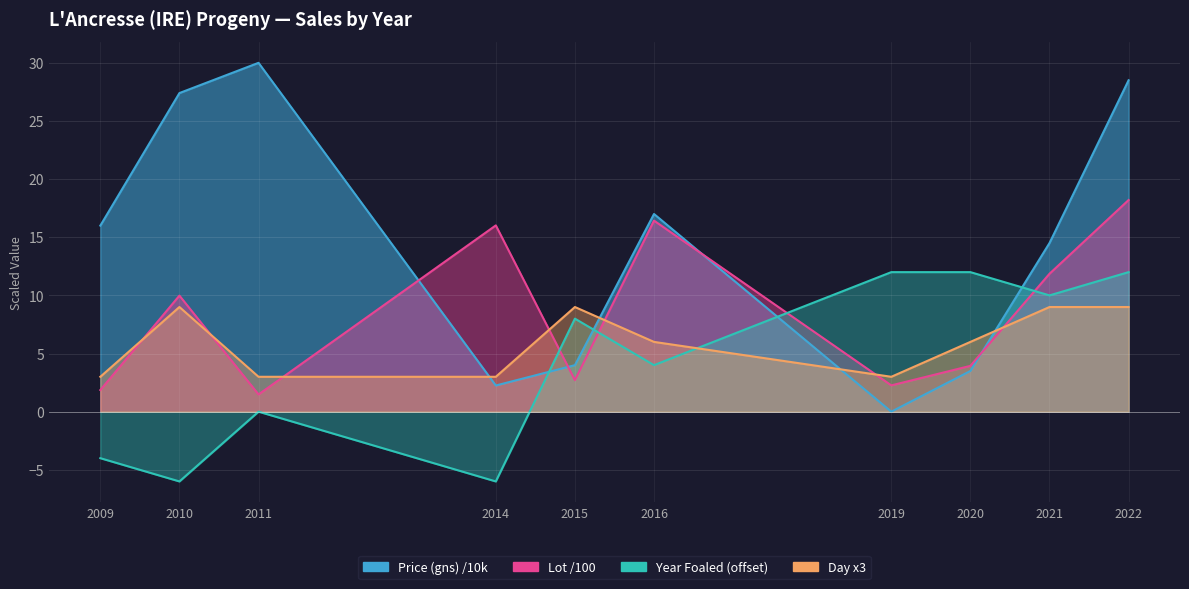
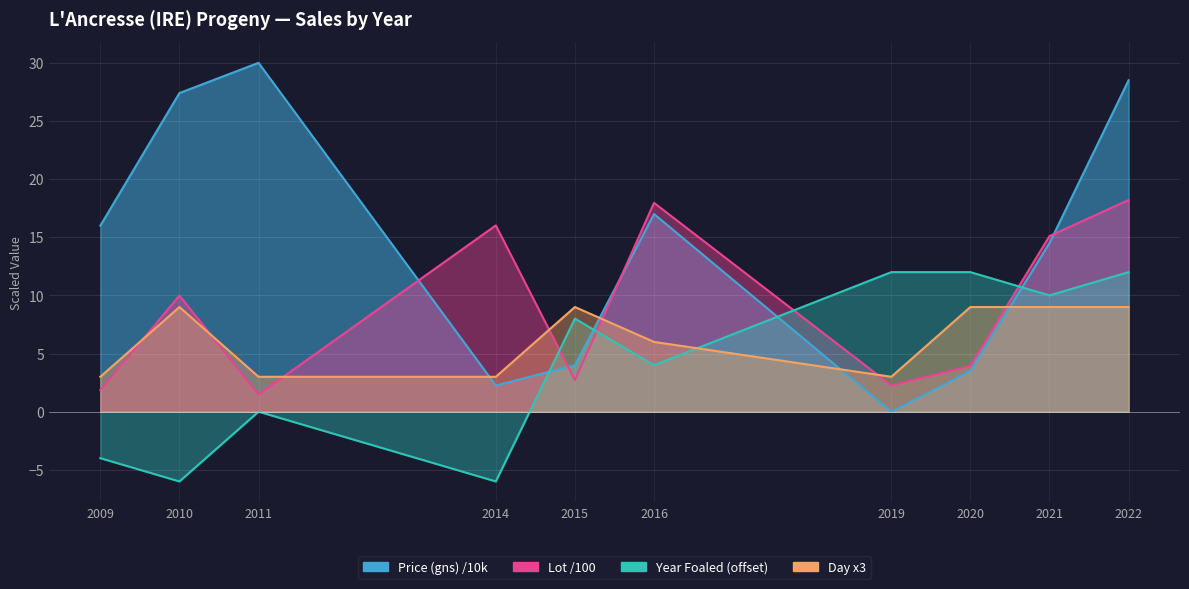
Lot /100, 2016: 16.4 -> 18.0
Day x3, 2020: 6.0 -> 9.0
Lot /100, 2021: 11.9 -> 15.1
